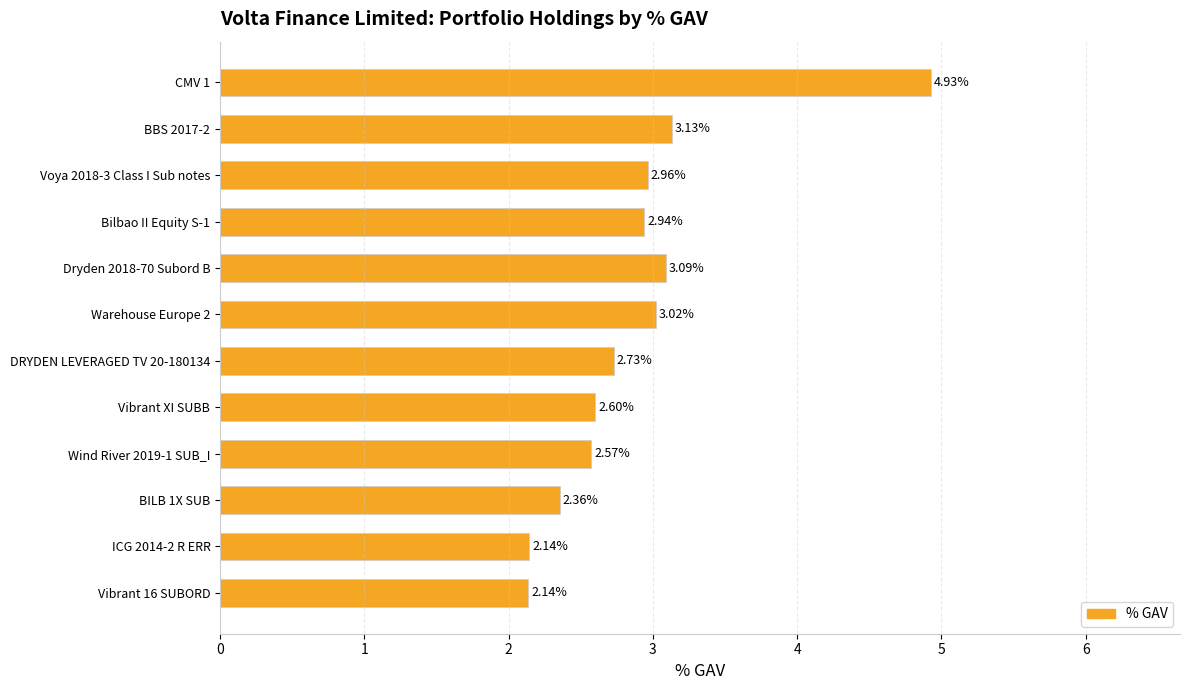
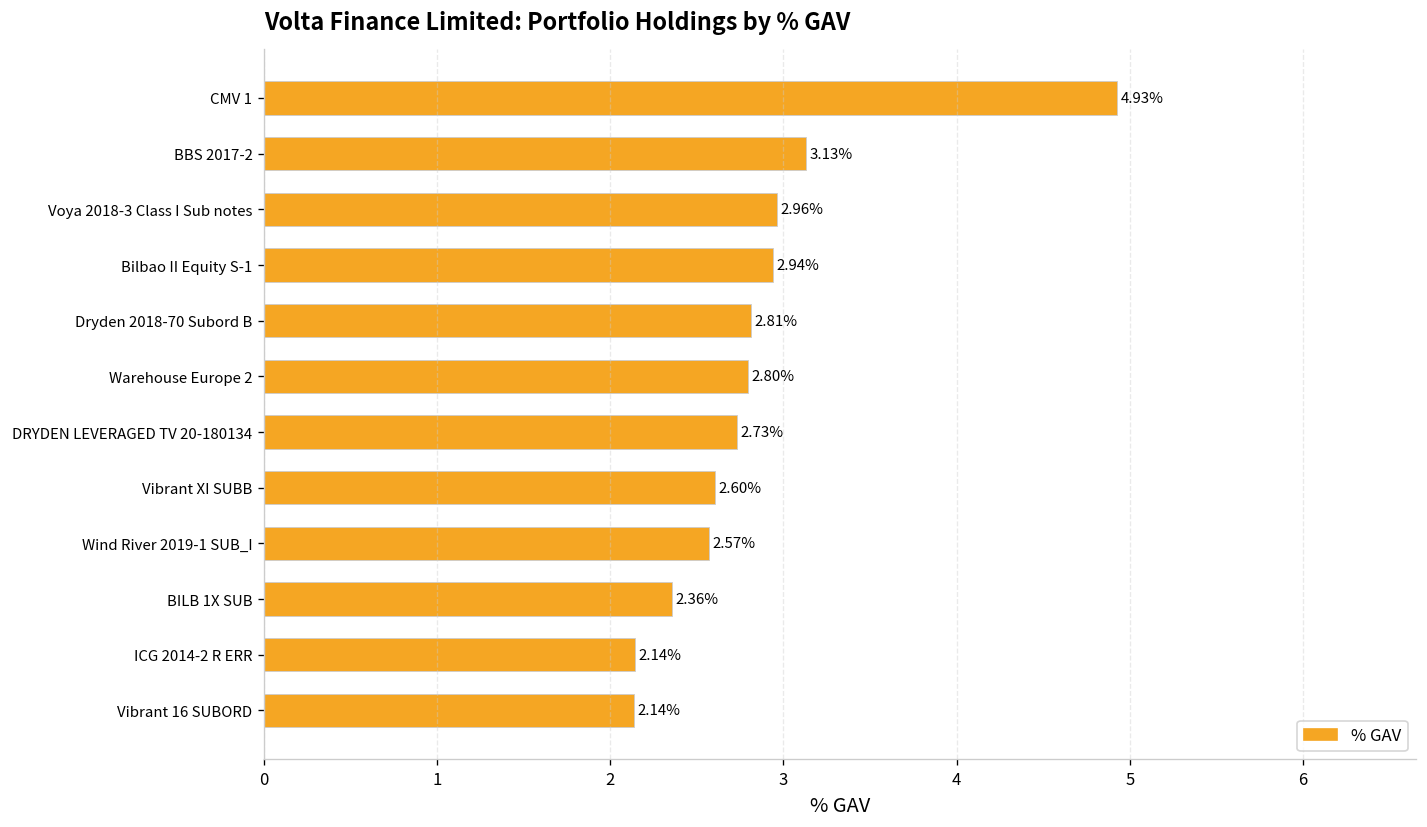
Dryden 2018-70 Subord B: 3.09% -> 2.81%
Warehouse Europe 2: 3.02% -> 2.80%
